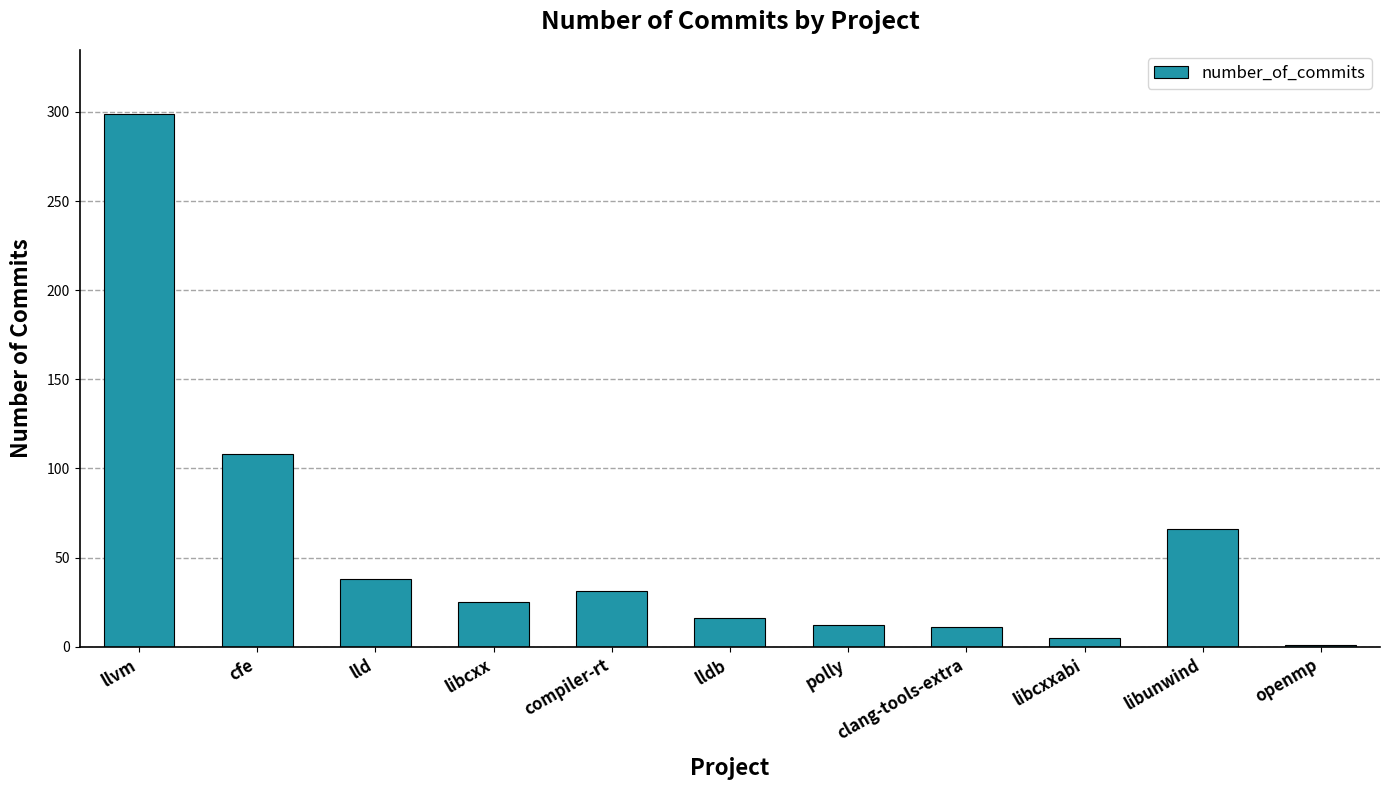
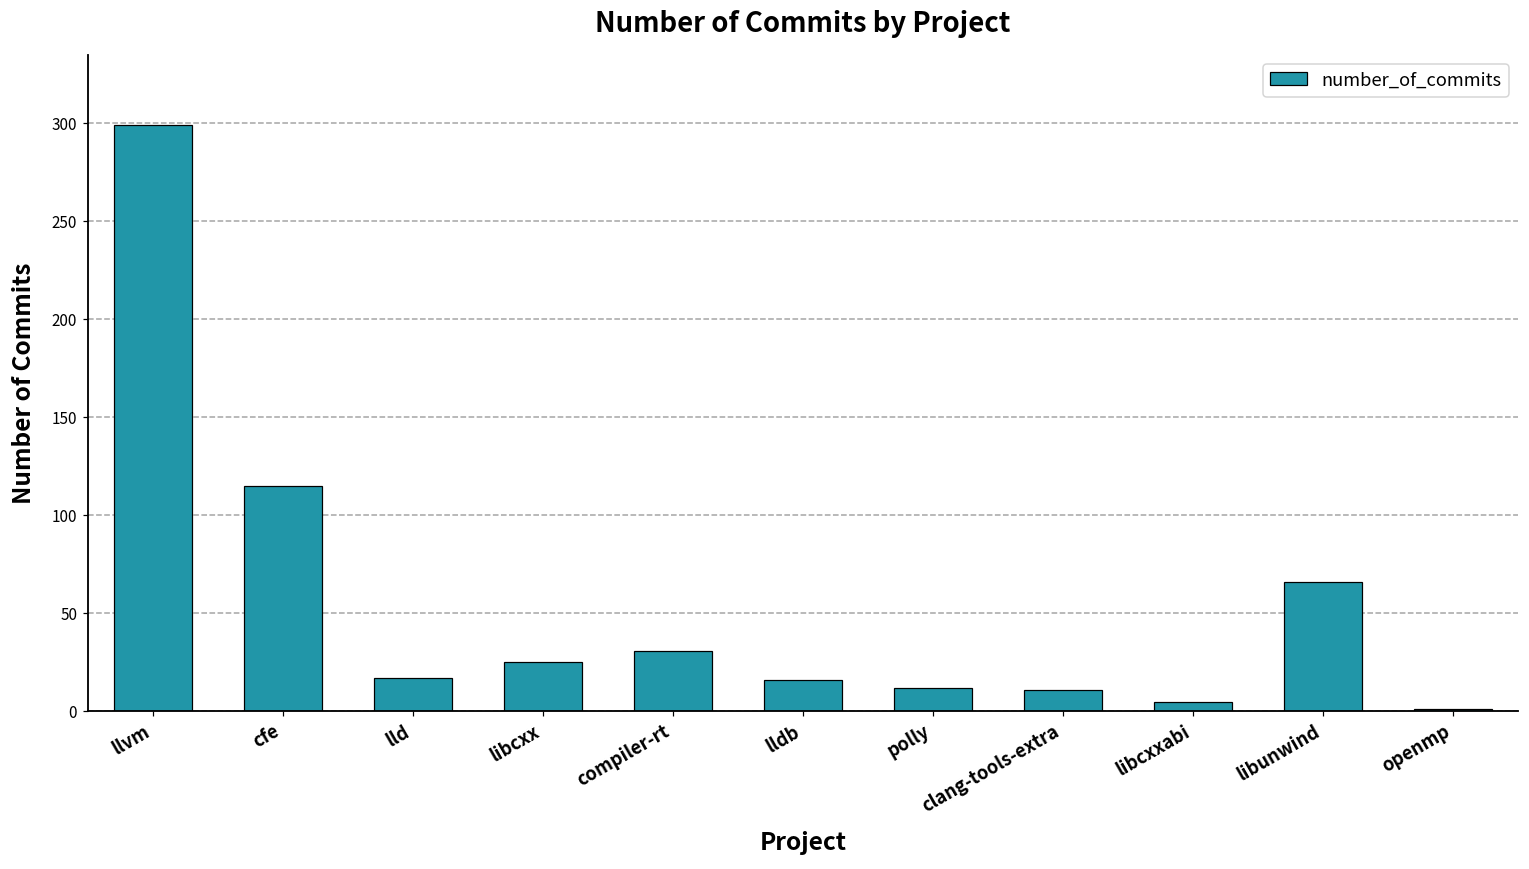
cfe: 108 -> 115
lld: 38 -> 17
